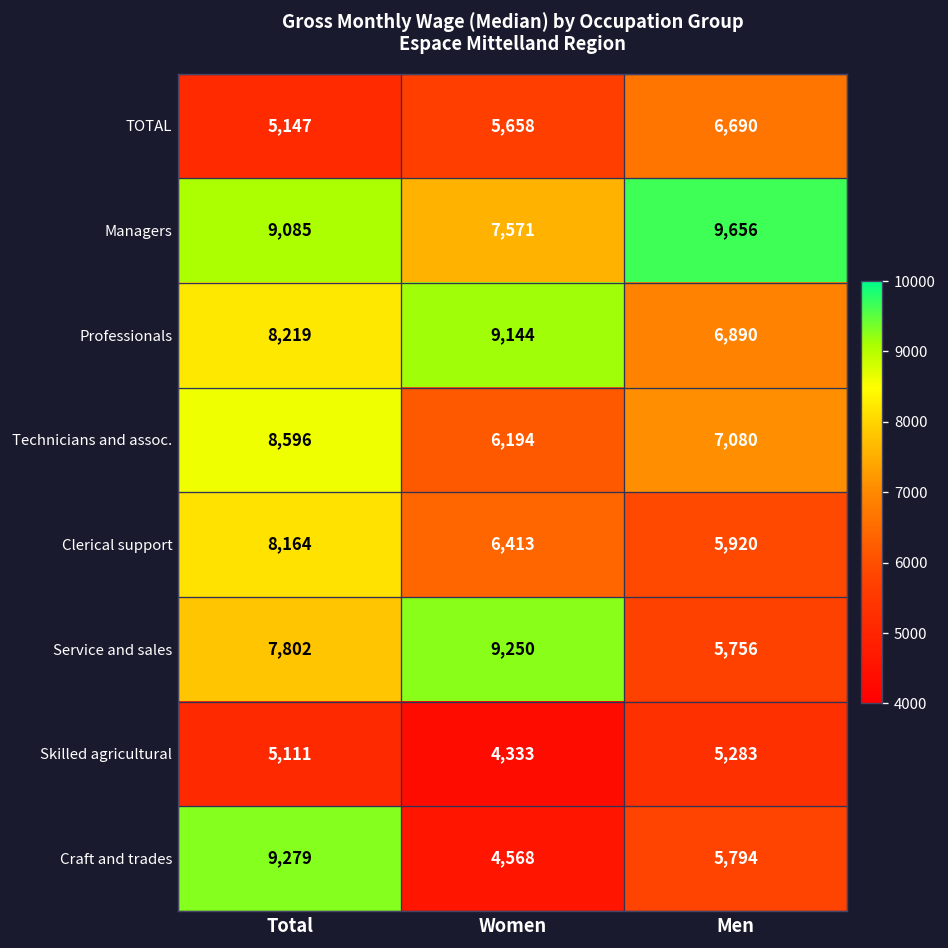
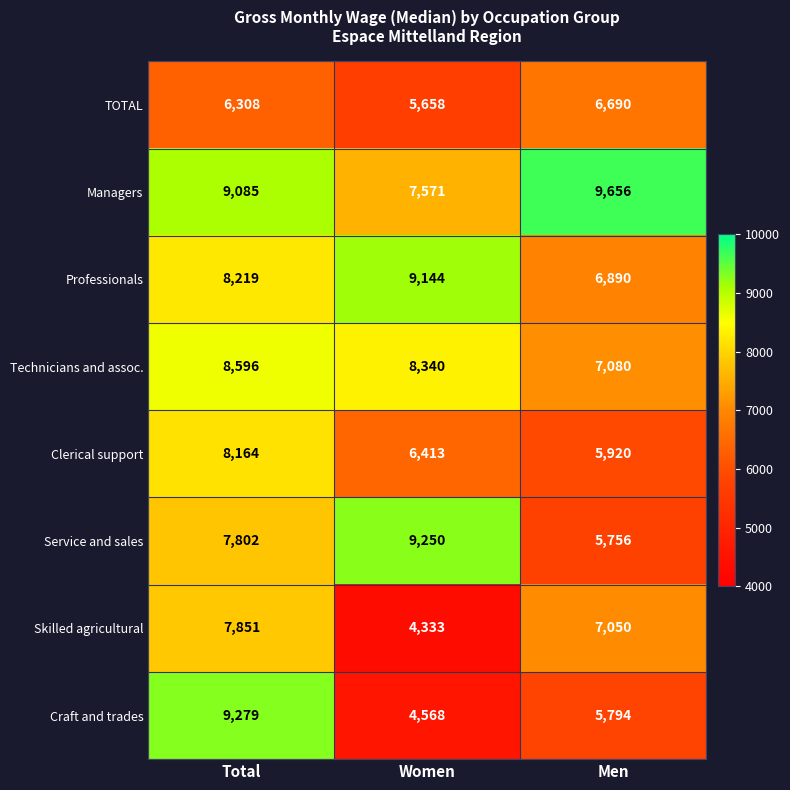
TOTAL, Total: 5,147 -> 6,308
Technicians and assoc., Women: 6,194 -> 8,340
Skilled agricultural, Total: 5,111 -> 7,851
Skilled agricultural, Men: 5,283 -> 7,050
